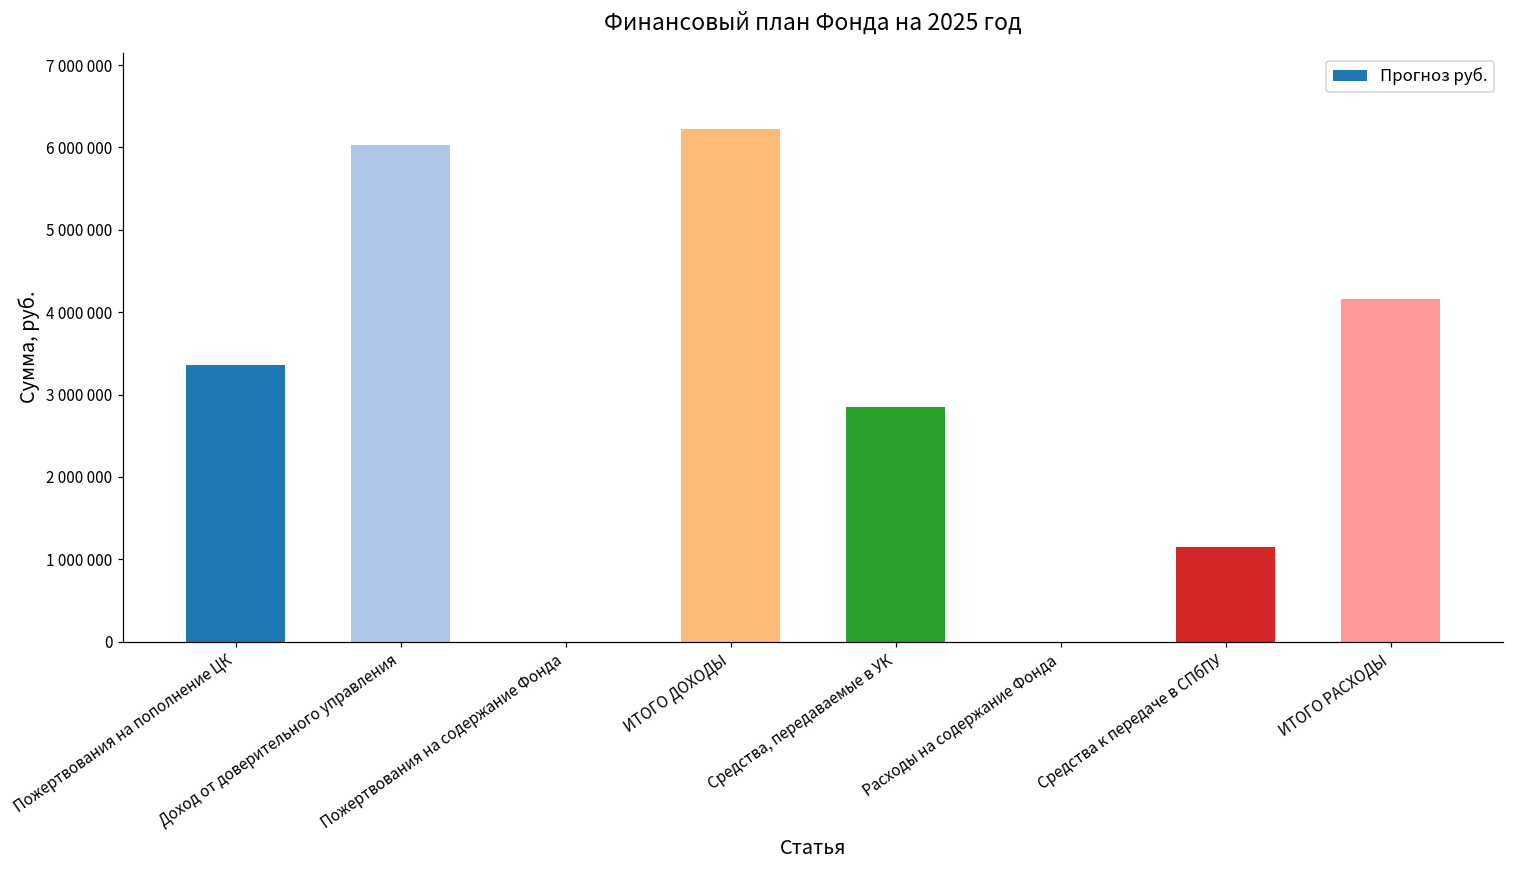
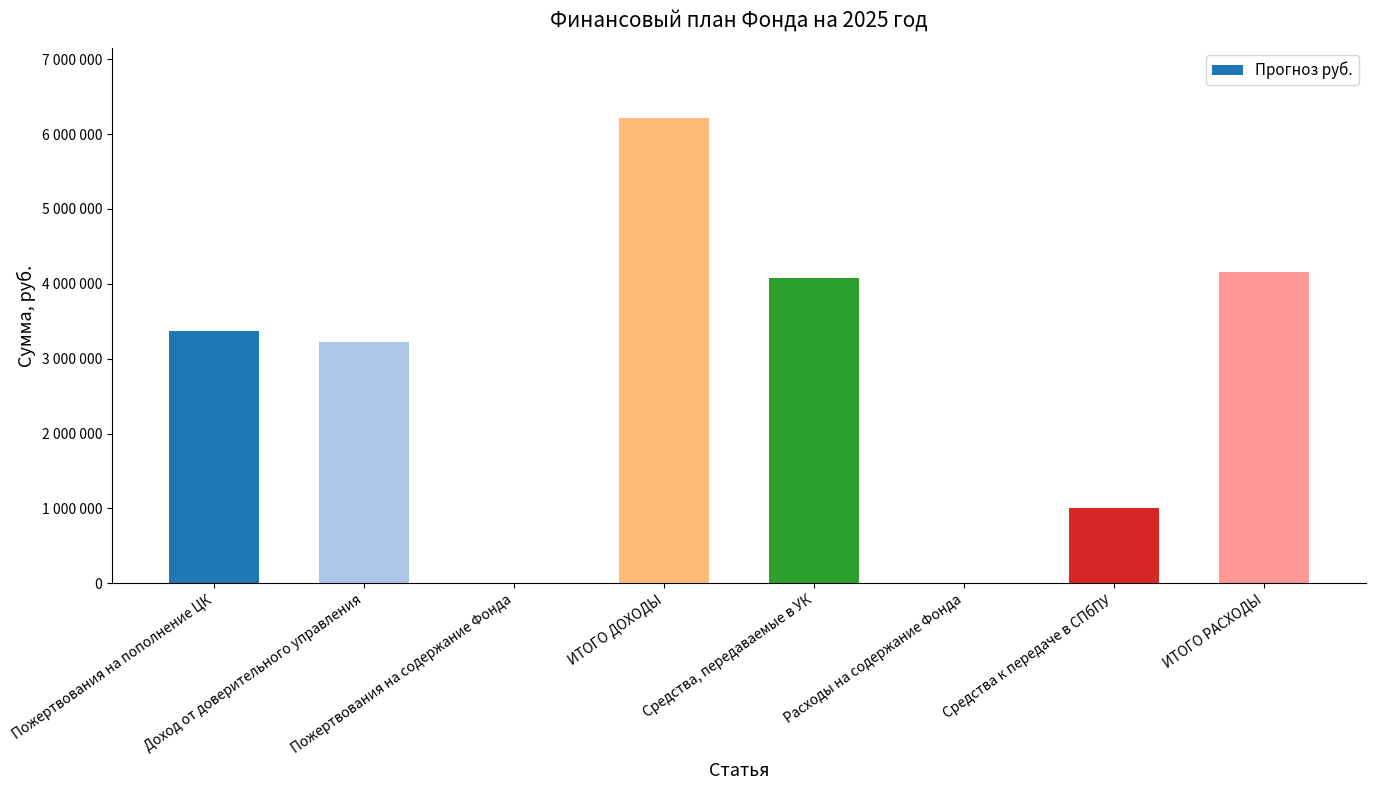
Доход от доверительного управления: 6000000 -> 3200000
Средства, передаваемые в УК: 2900000 -> 4100000
Средства к передаче в СПбПУ: 1100000 -> 1000000
